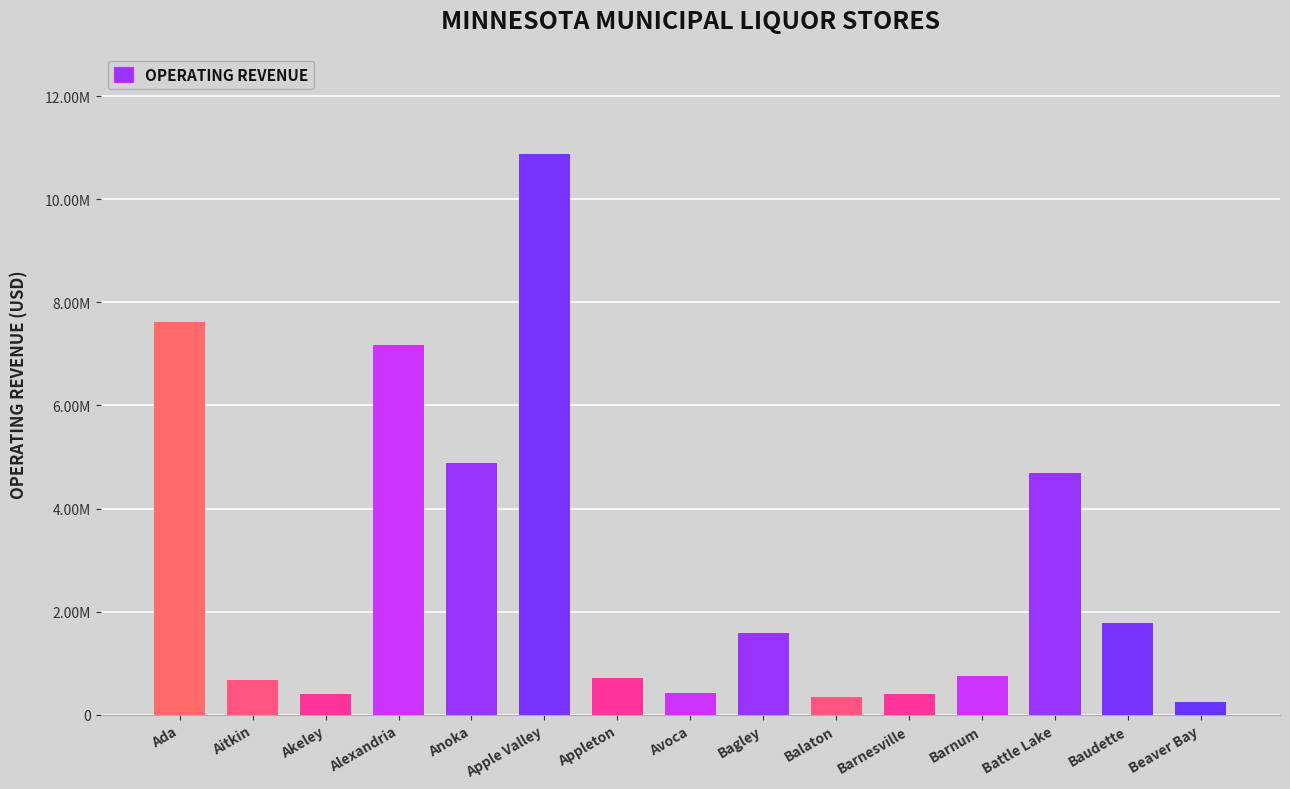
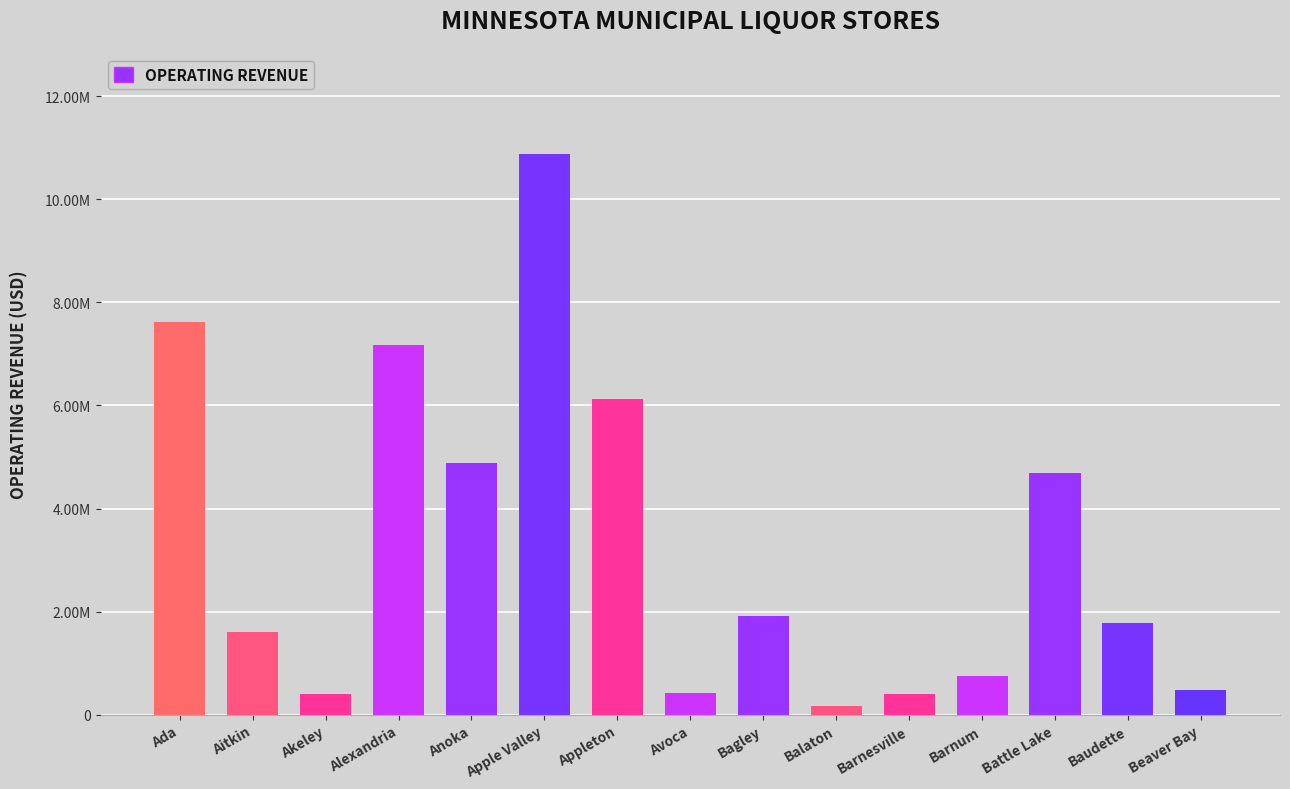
Aitkin: 700000 -> 1600000
Appleton: 700000 -> 6100000
Bagley: 1600000 -> 1900000
Balaton: 300000 -> 200000
Beaver Bay: 300000 -> 500000
